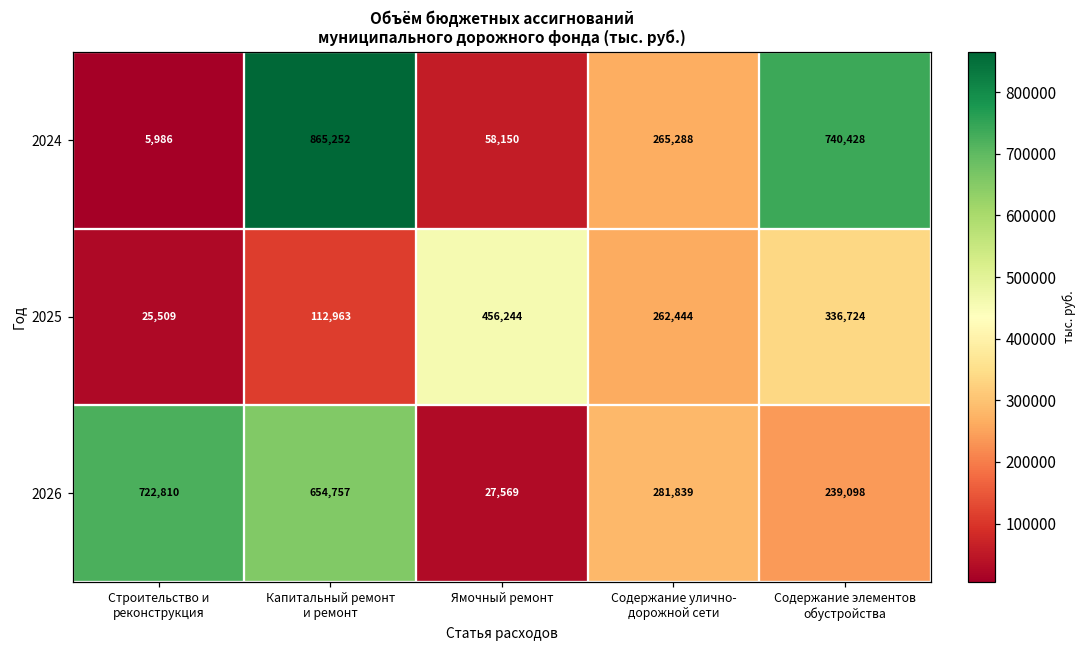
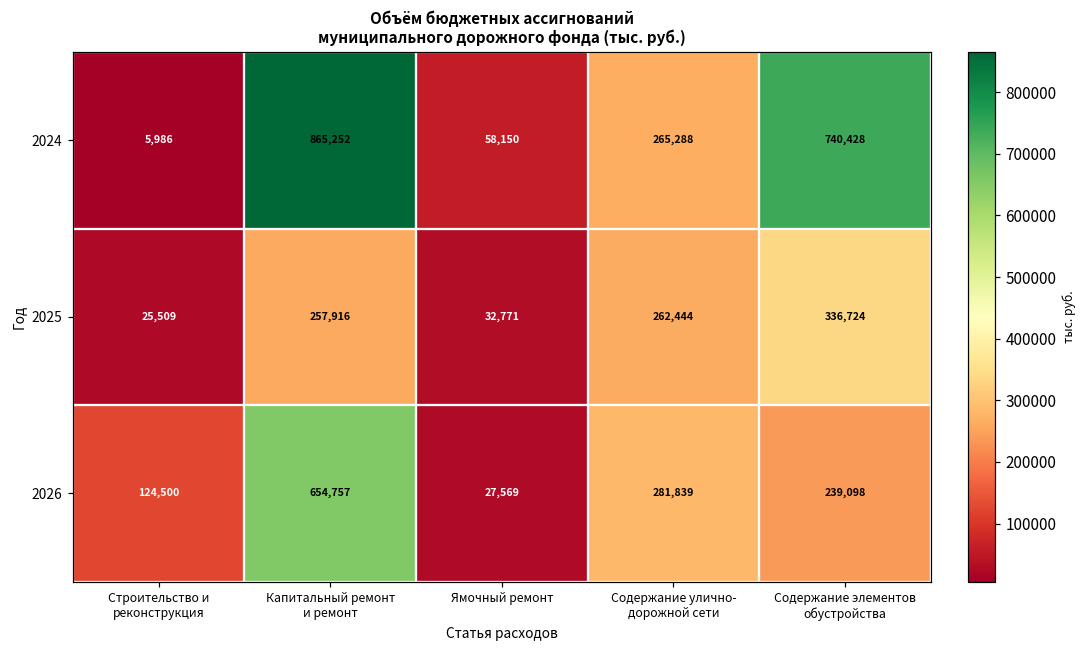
2025, Капитальный ремонт и ремонт: 112,963 -> 257,916
2025, Ямочный ремонт: 456,244 -> 32,771
2026, Строительство и реконструкция: 722,810 -> 124,500
